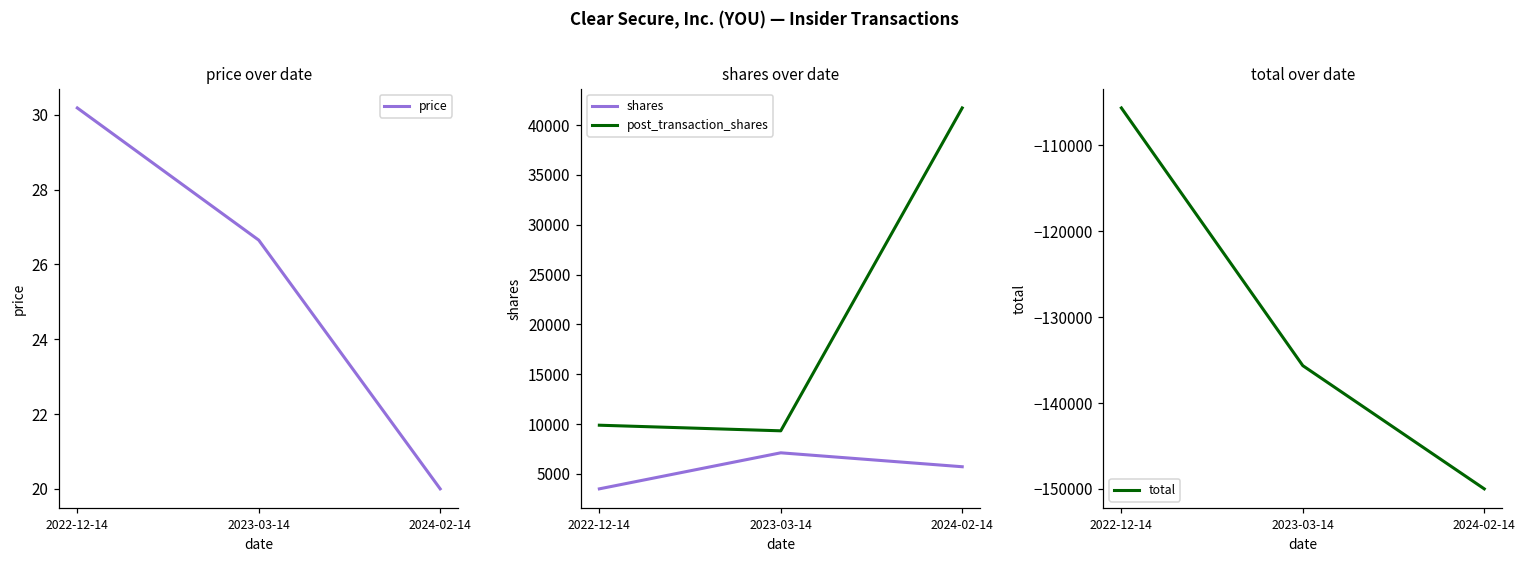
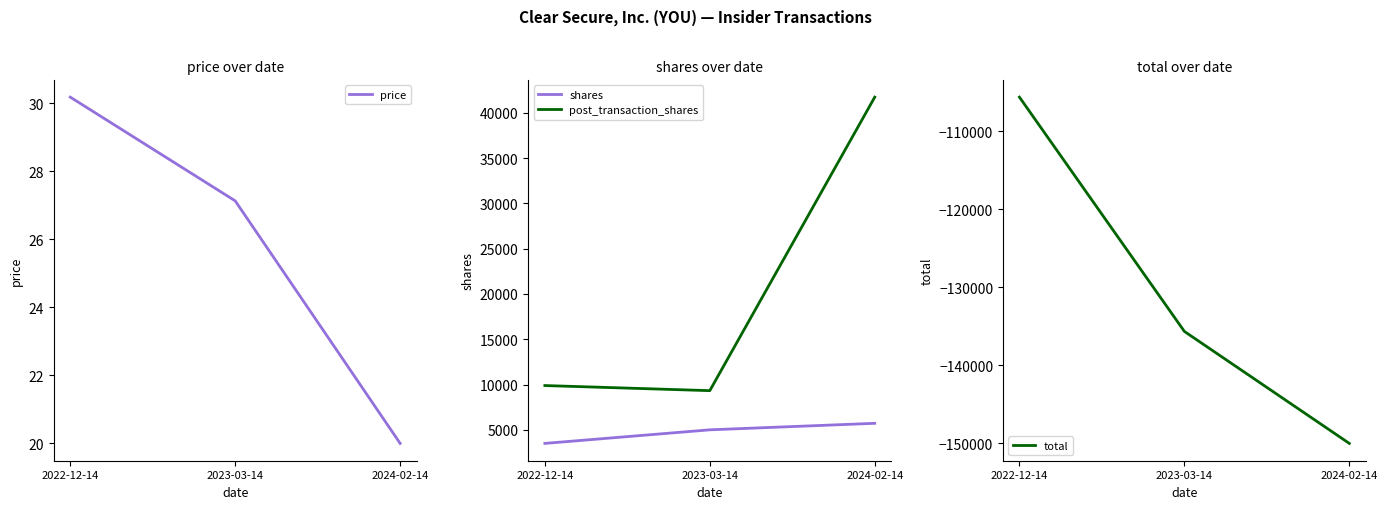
price over date, 2023-03-14: 26.6 -> 27.1
shares over date, shares, 2023-03-14: 7000 -> 5000
